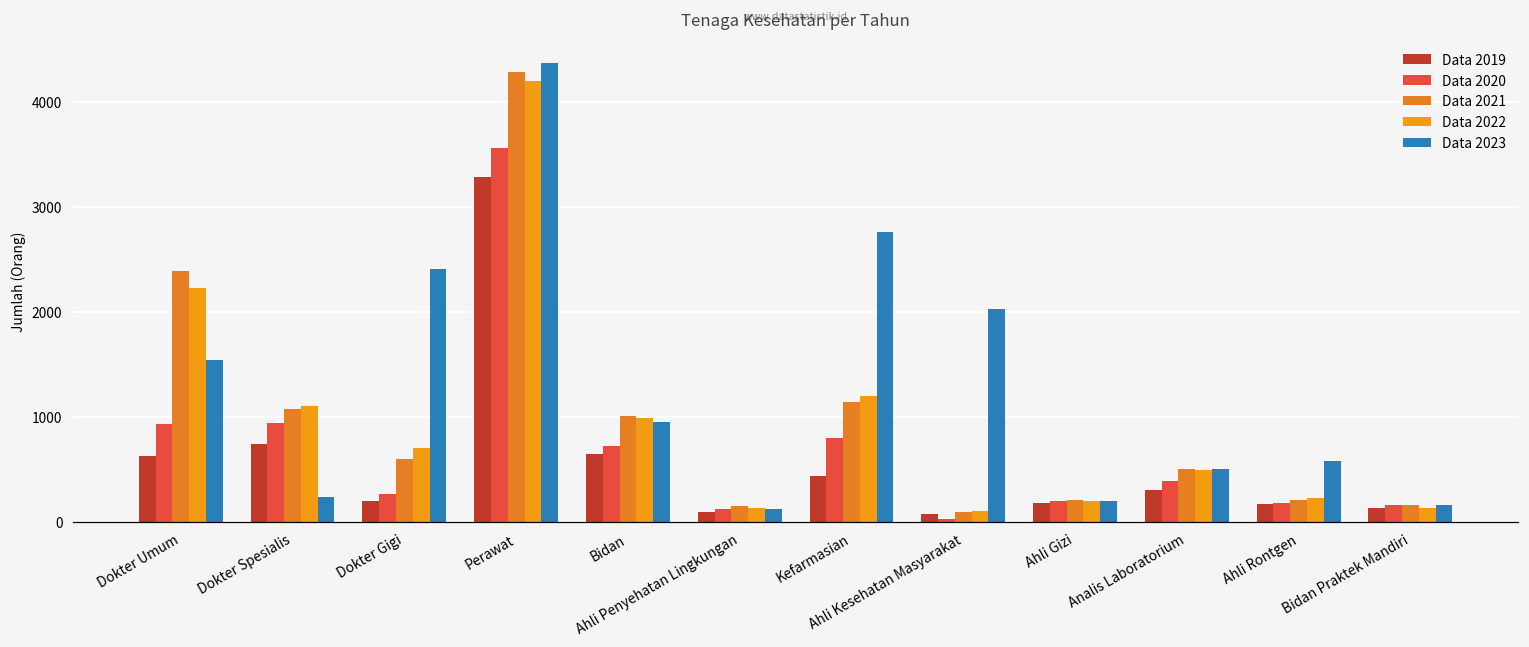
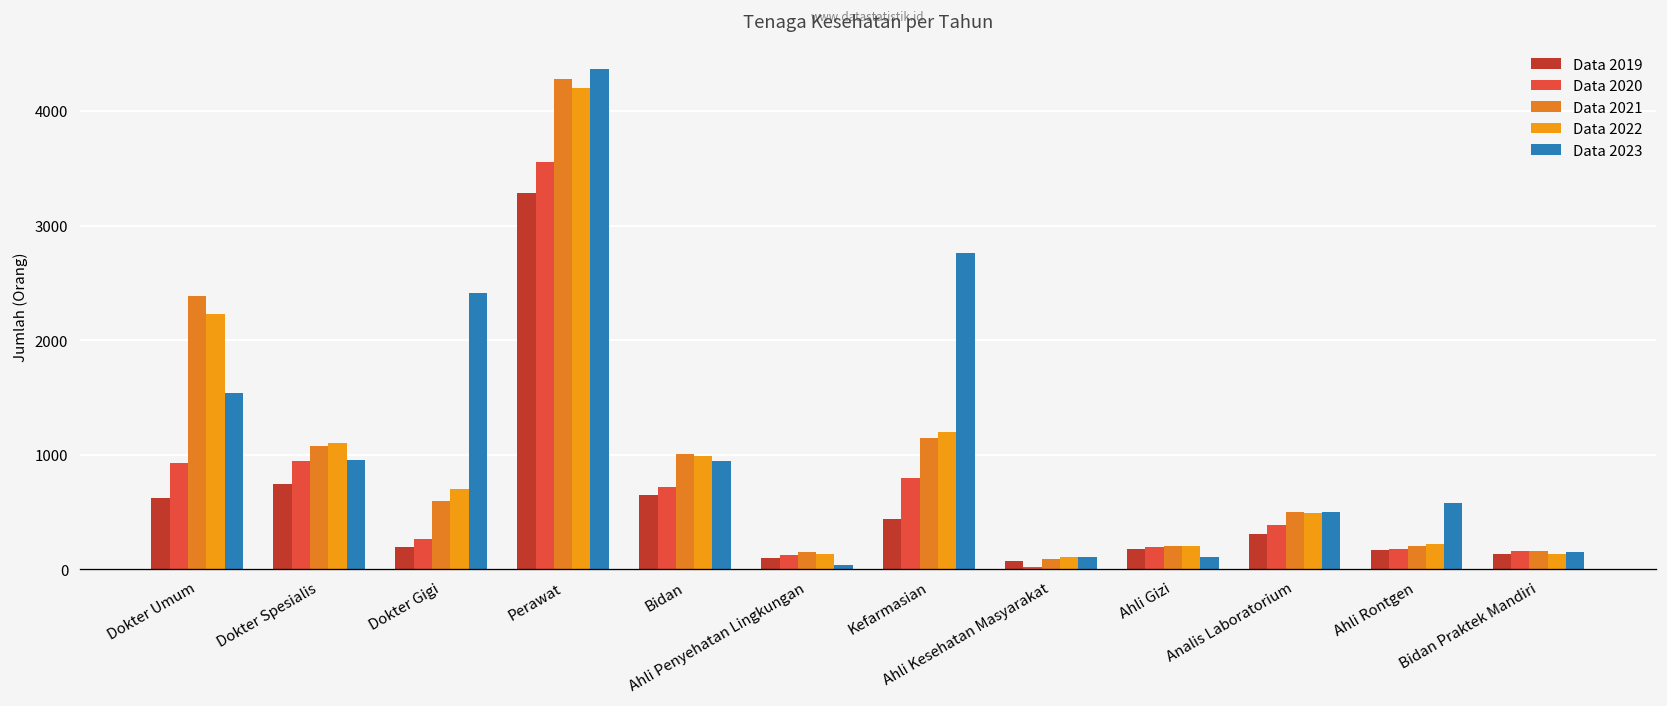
Data 2023, Dokter Spesialis: 200 -> 1000
Data 2023, Ahli Penyehatan Lingkungan: 100 -> 0
Data 2023, Ahli Kesehatan Masyarakat: 2000 -> 100
Data 2023, Ahli Gizi: 200 -> 100
